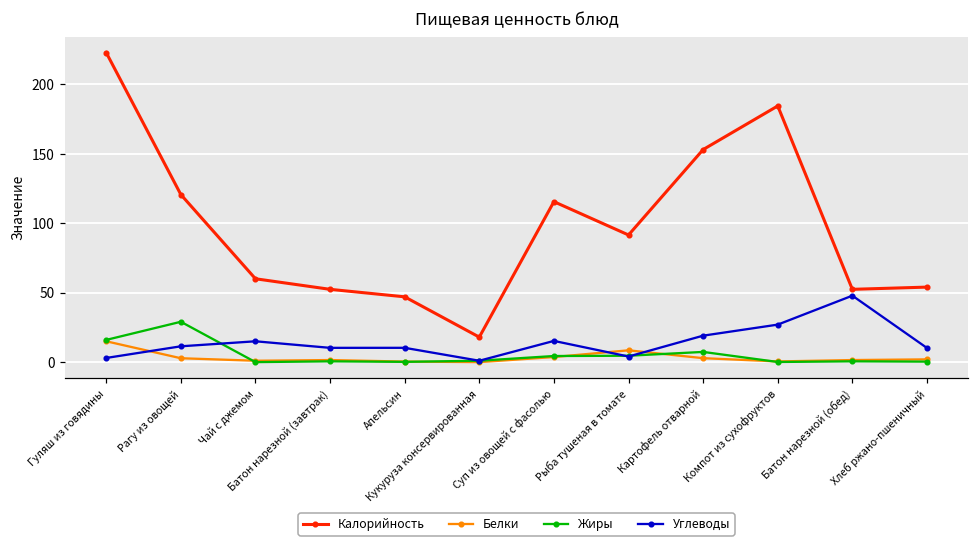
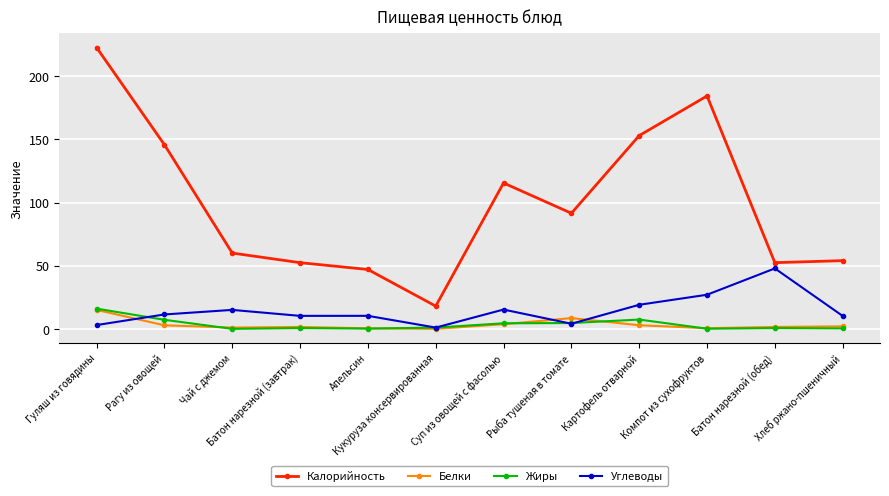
Калорийность, Рагу из овощей: 121 -> 146
Жиры, Рагу из овощей: 29 -> 7
